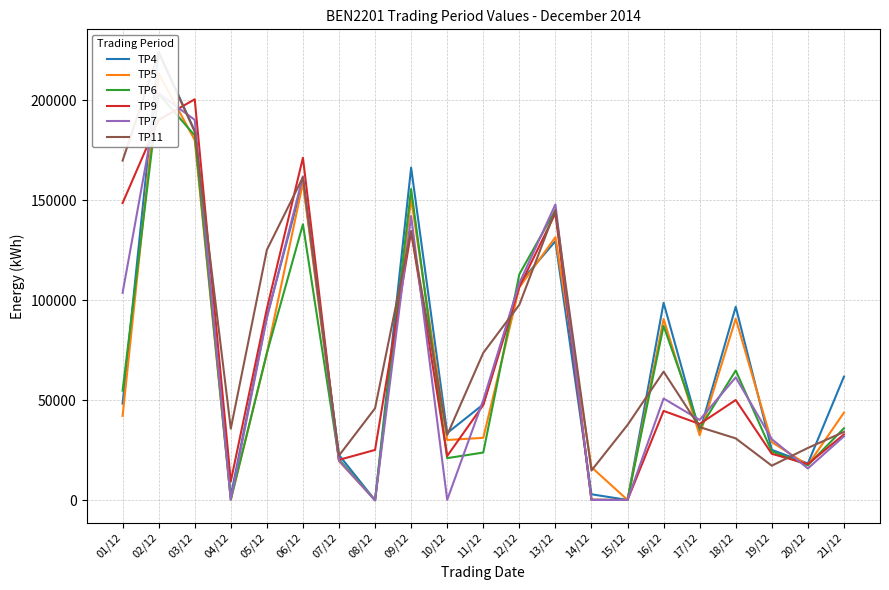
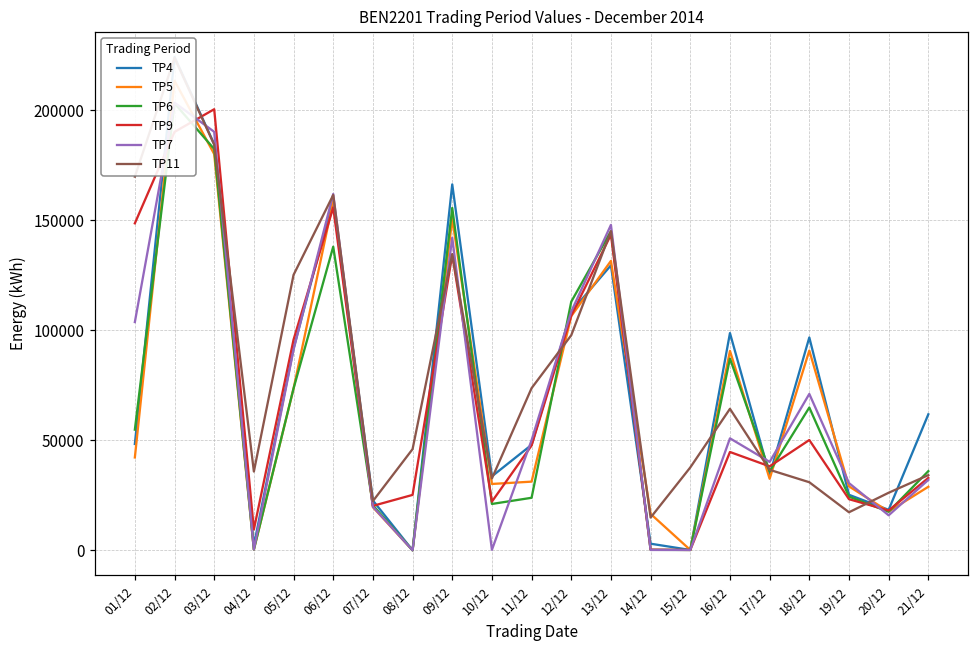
TP9, 06/12: 171000 -> 156000
TP7, 18/12: 61000 -> 71000
TP5, 21/12: 44000 -> 29000
